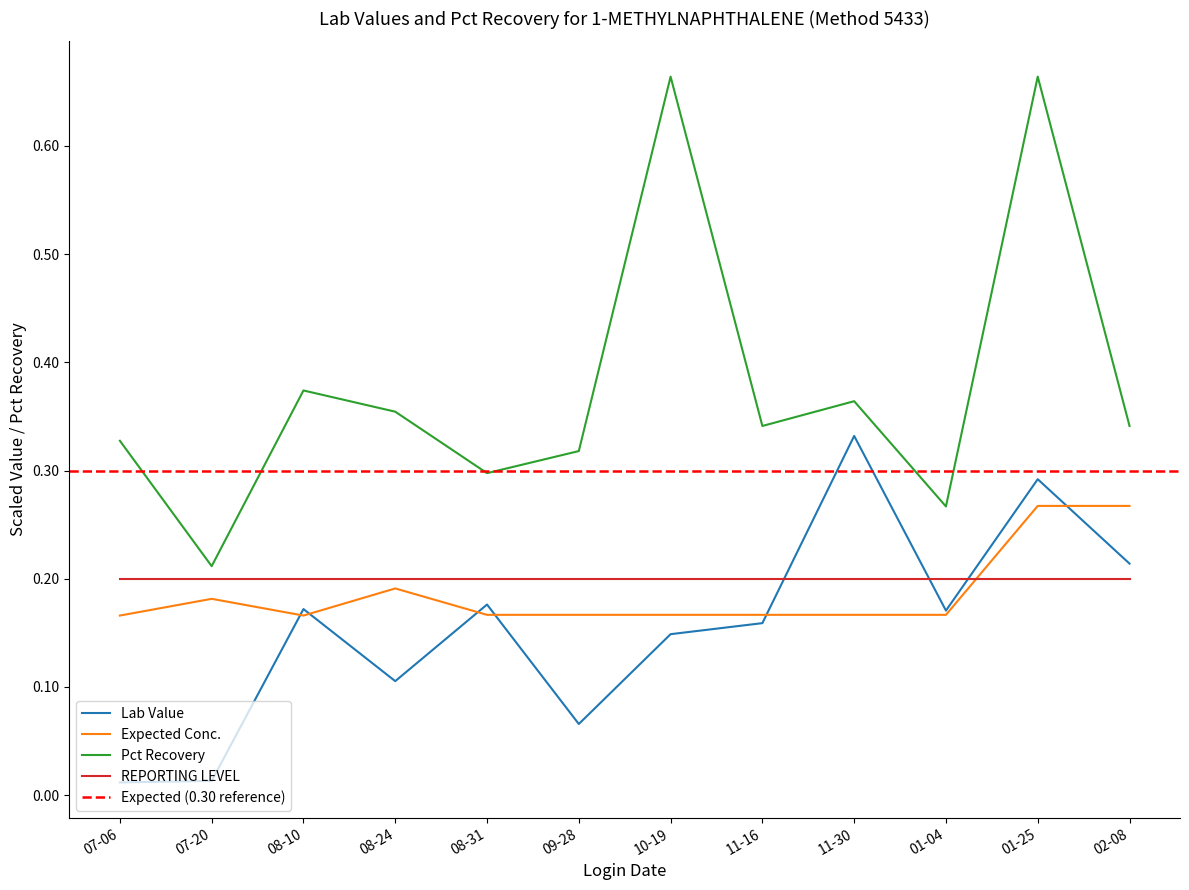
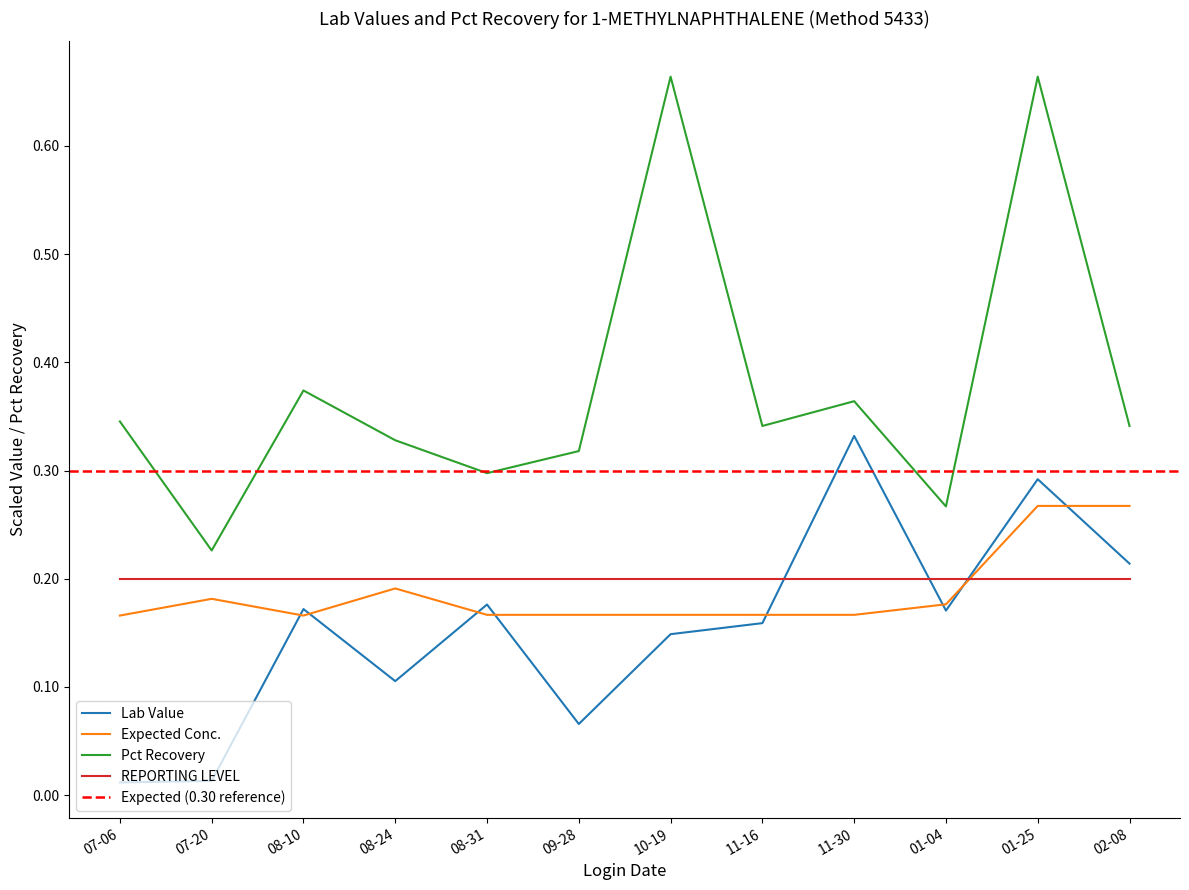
Pct Recovery, 07-06: 0.328 -> 0.345
Pct Recovery, 07-20: 0.212 -> 0.226
Pct Recovery, 08-24: 0.354 -> 0.328
Expected Conc., 01-04: 0.167 -> 0.176
